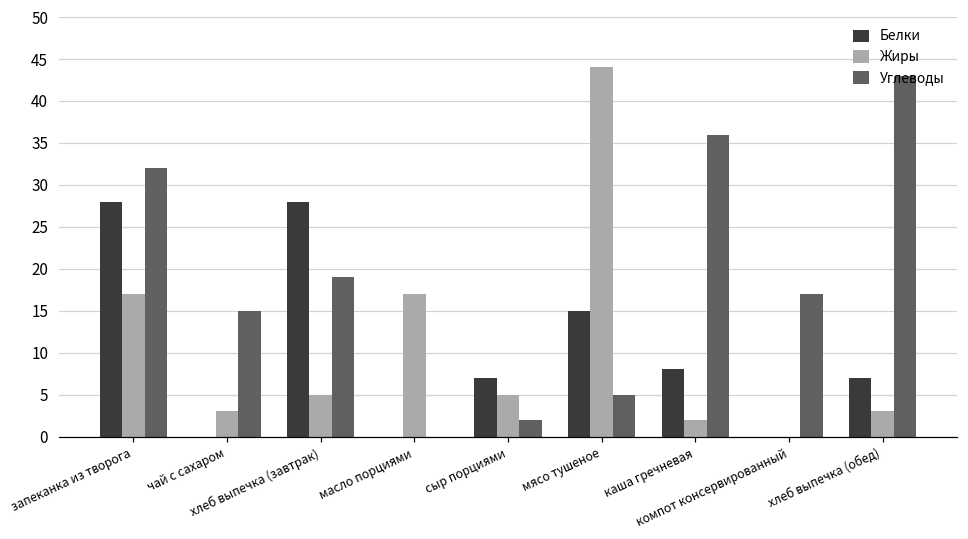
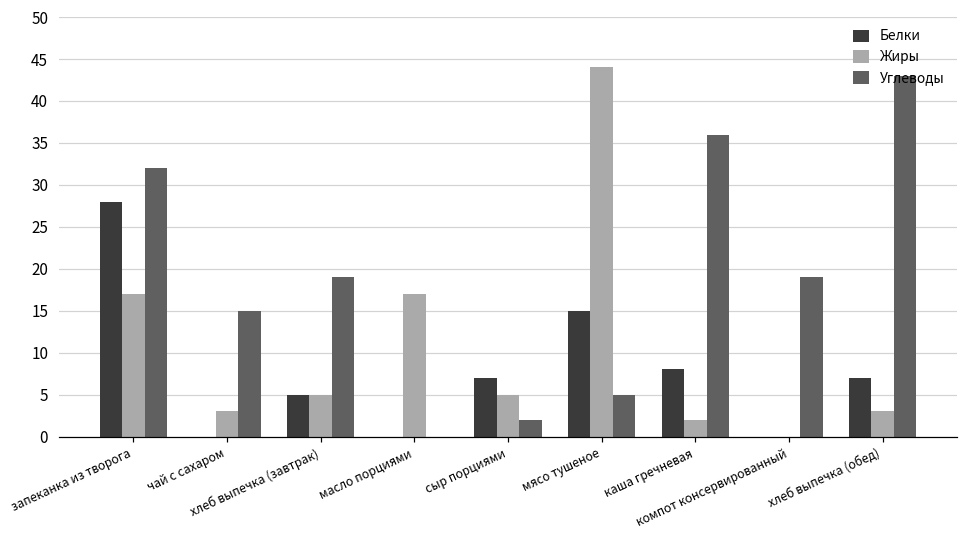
Белки, хлеб выпечка (завтрак): 28 -> 5
Углеводы, компот консервированный: 17 -> 19
